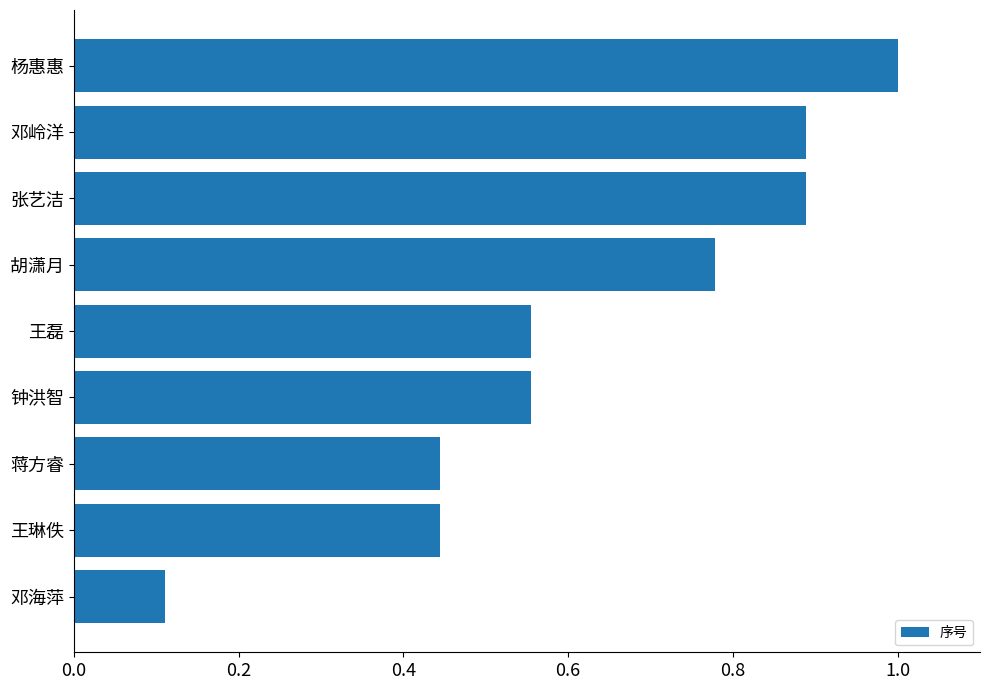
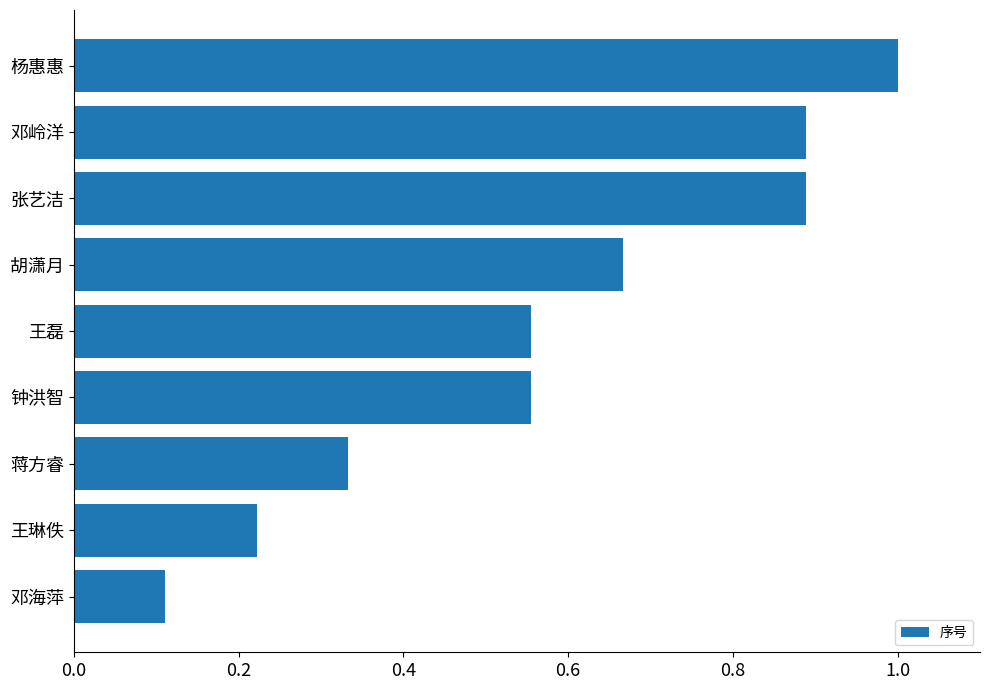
胡潇月: 0.78 -> 0.67
蒋方睿: 0.44 -> 0.33
王琳佚: 0.44 -> 0.22
